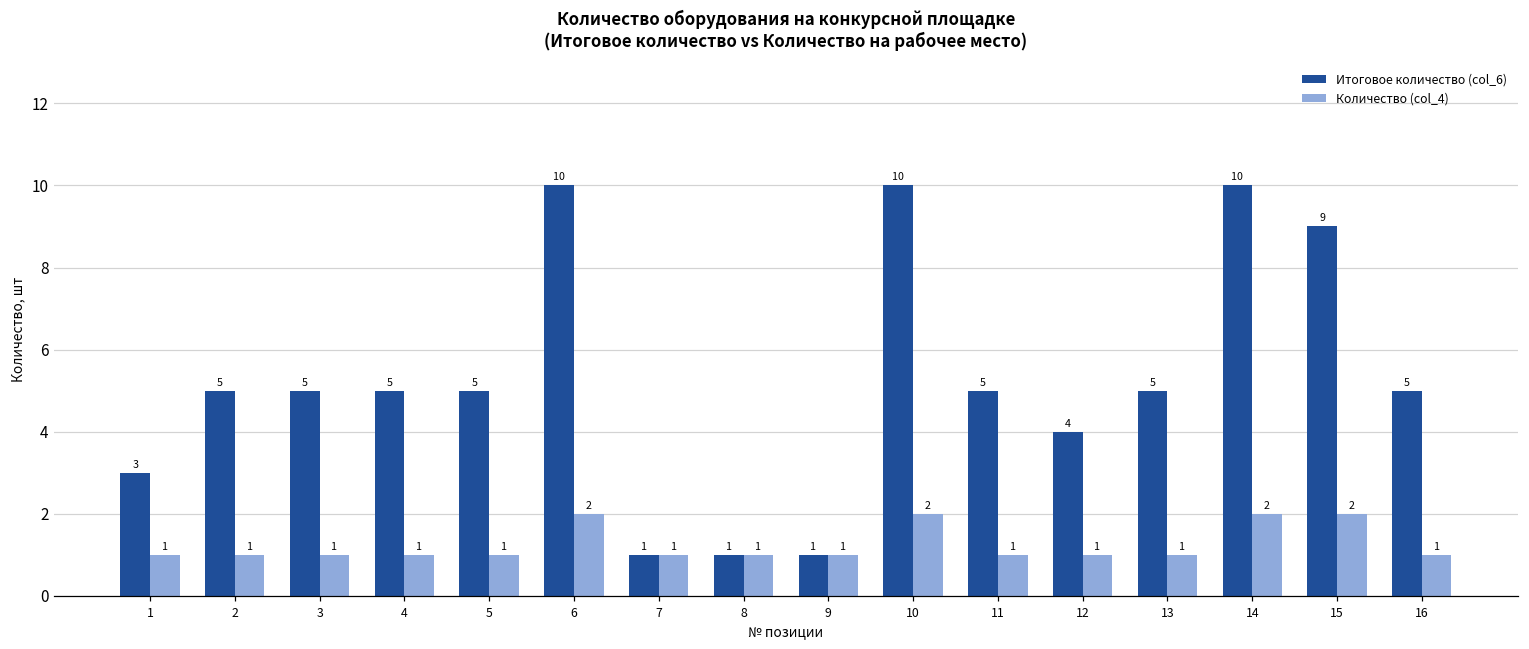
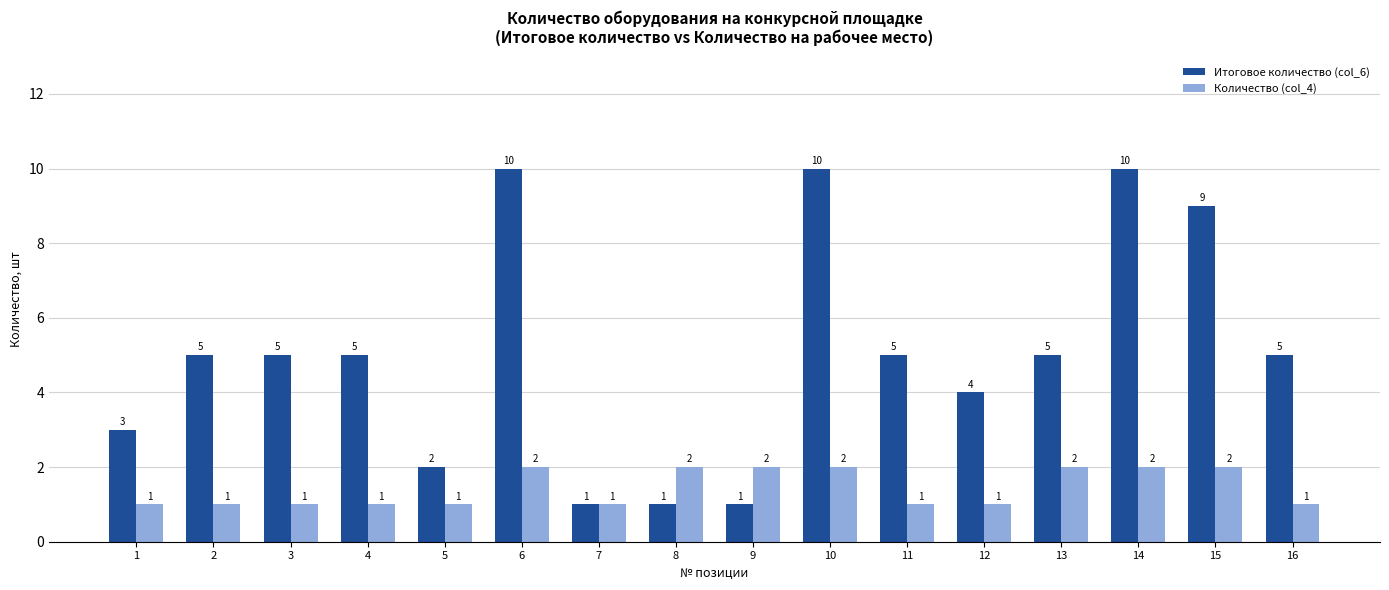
Итоговое количество (col_6), 5: 5 -> 2
Количество (col_4), 8: 1 -> 2
Количество (col_4), 9: 1 -> 2
Количество (col_4), 13: 1 -> 2
